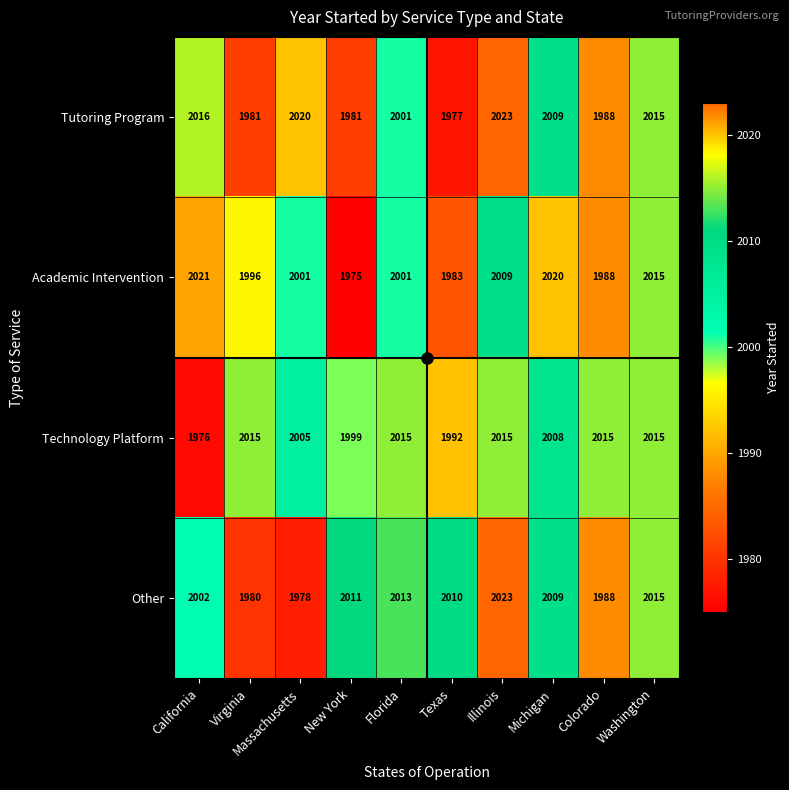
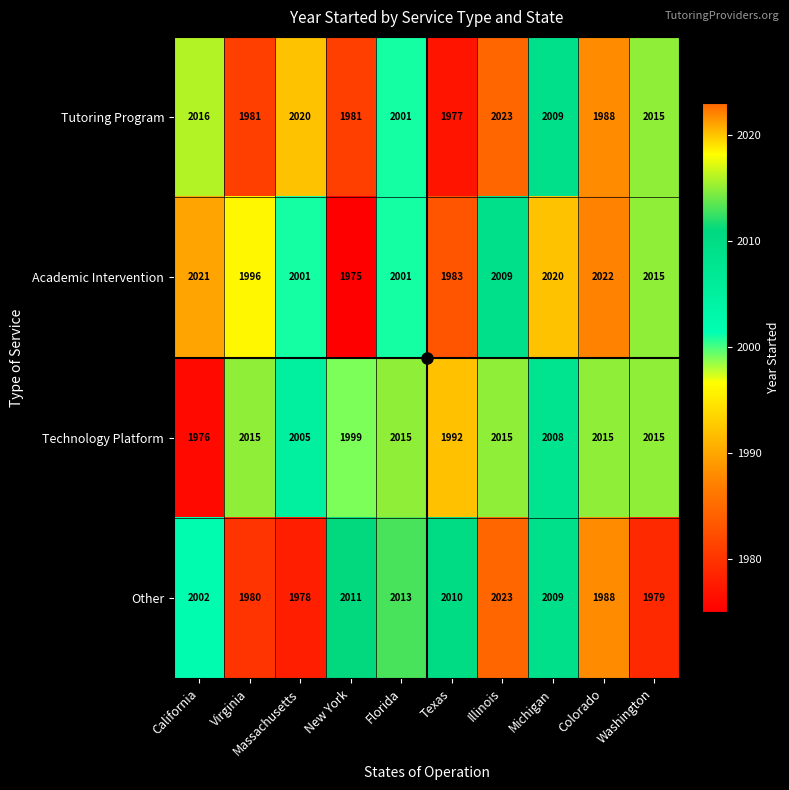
Academic Intervention, Colorado: 1988 -> 2022
Other, Washington: 2015 -> 1979
